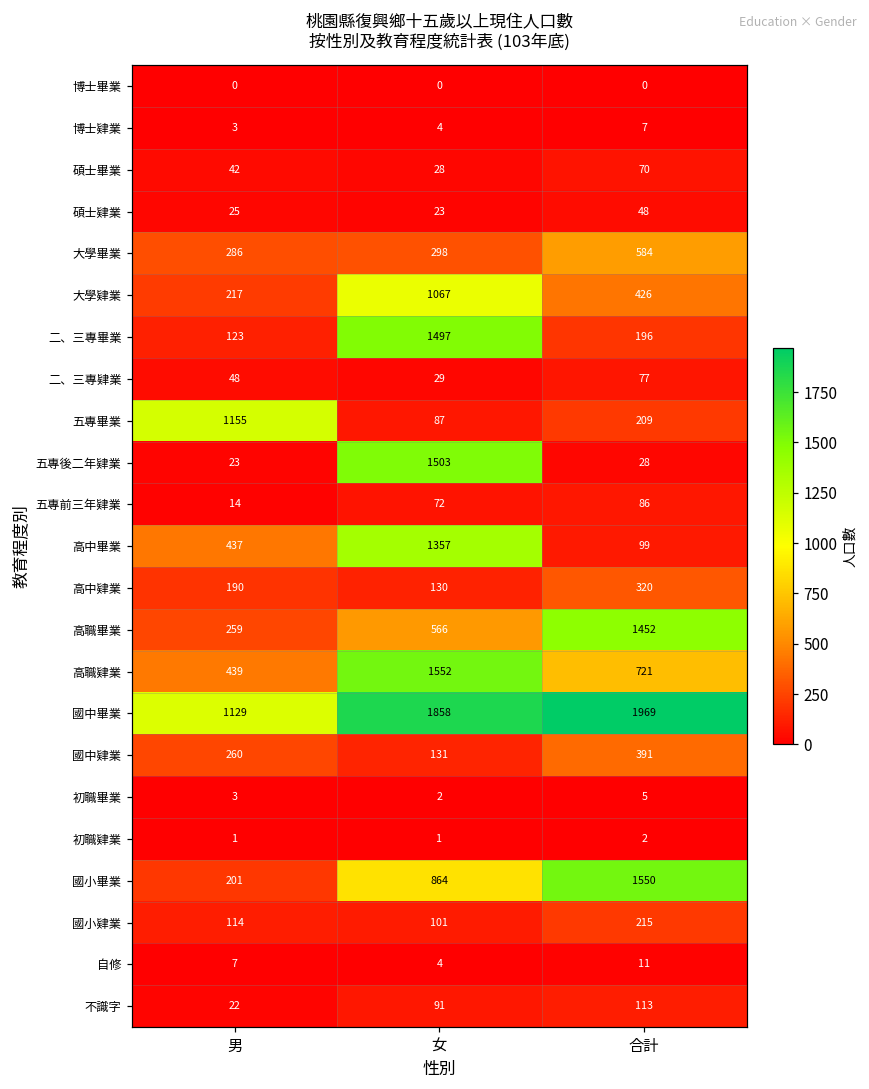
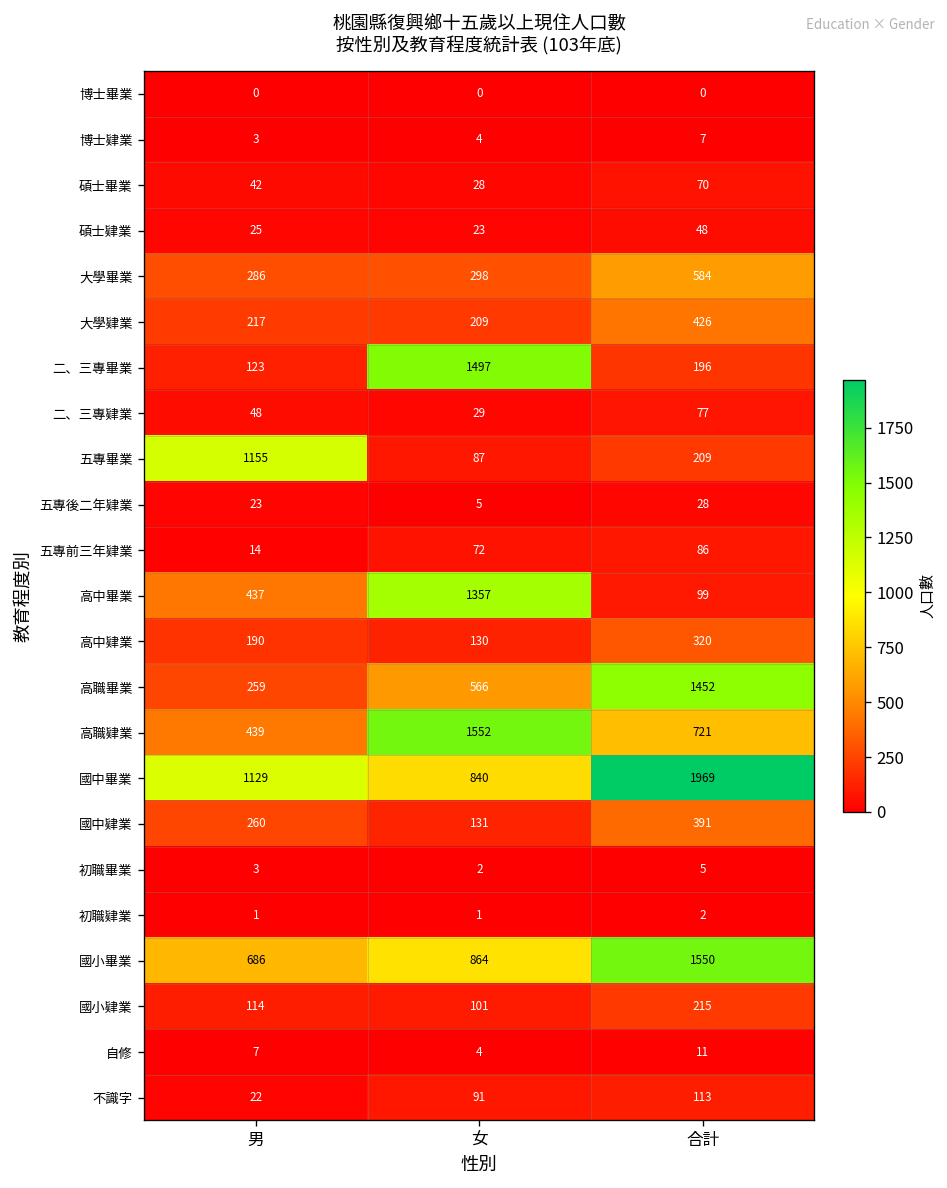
大學肄業, 女: 1067 -> 209
五專後二年肄業, 女: 1503 -> 5
國中畢業, 女: 1858 -> 840
國小畢業, 男: 201 -> 686
